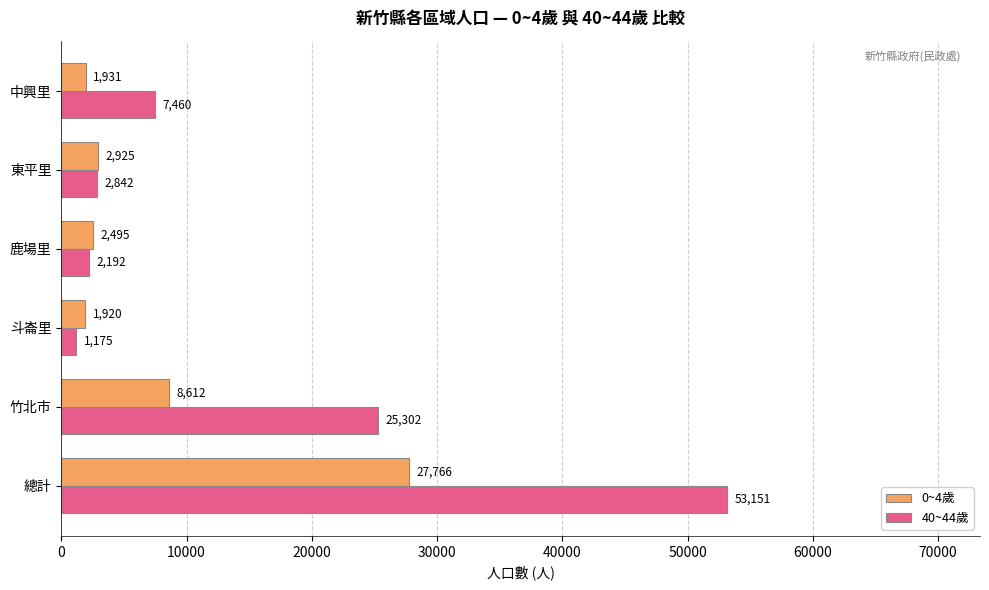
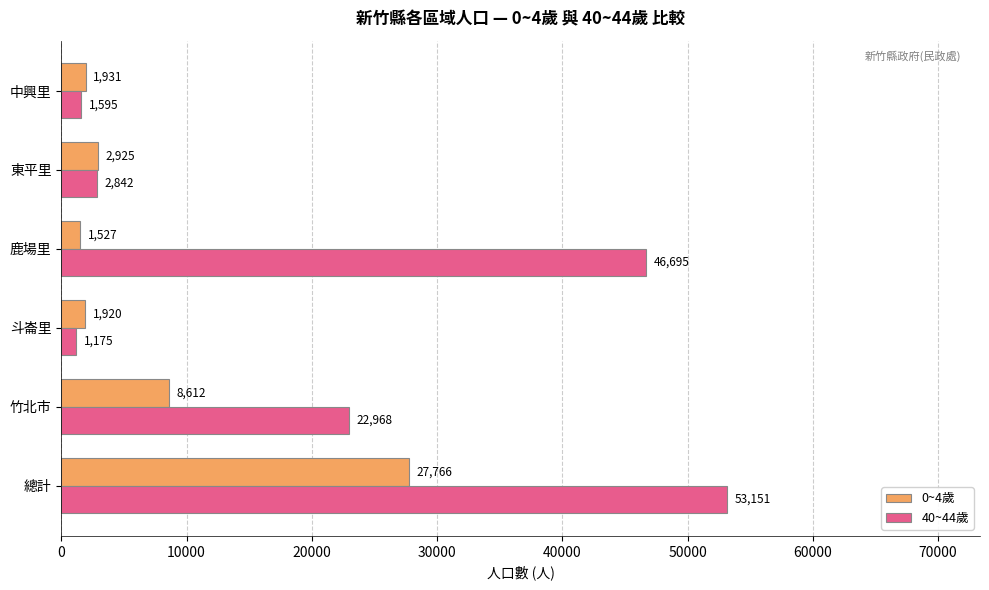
40~44歲, 中興里: 7,460 -> 1,595
0~4歲, 鹿場里: 2,495 -> 1,527
40~44歲, 鹿場里: 2,192 -> 46,695
40~44歲, 竹北市: 25,302 -> 22,968
